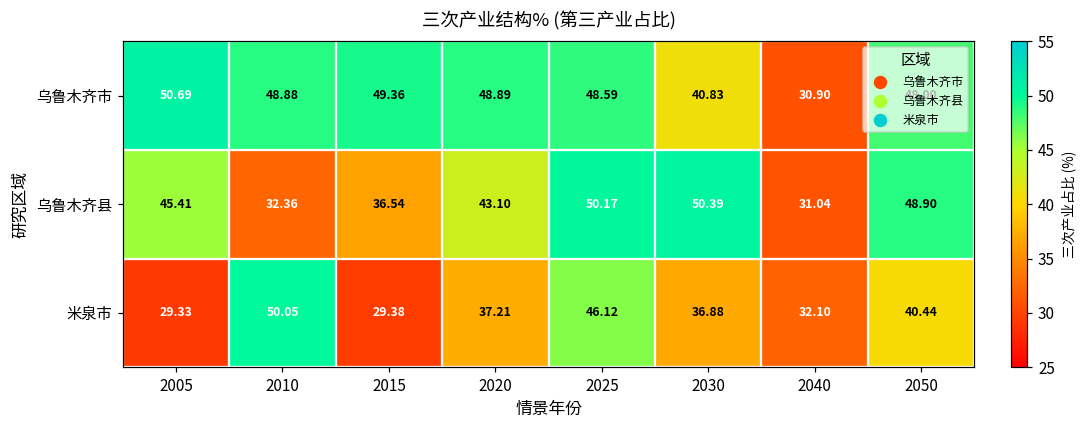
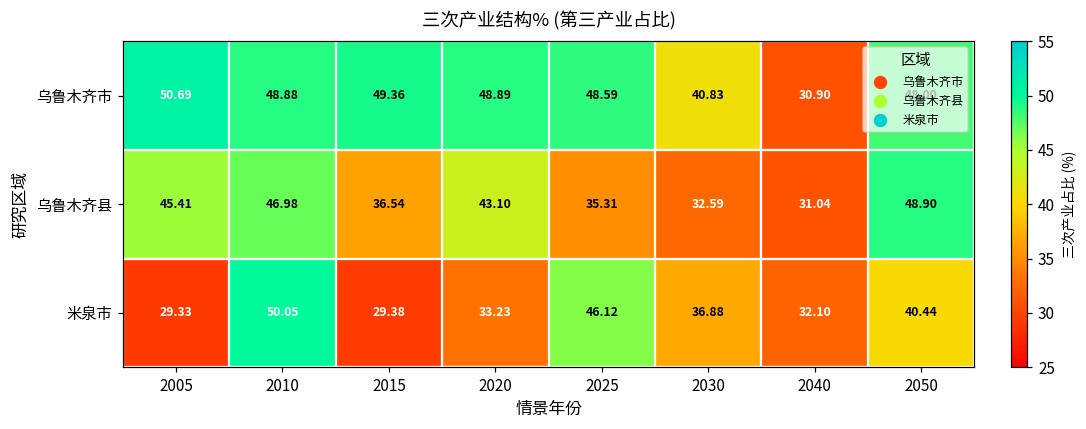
乌鲁木齐县, 2010: 32.36 -> 46.98
乌鲁木齐县, 2025: 50.17 -> 35.31
乌鲁木齐县, 2030: 50.39 -> 32.59
米泉市, 2020: 37.21 -> 33.23
